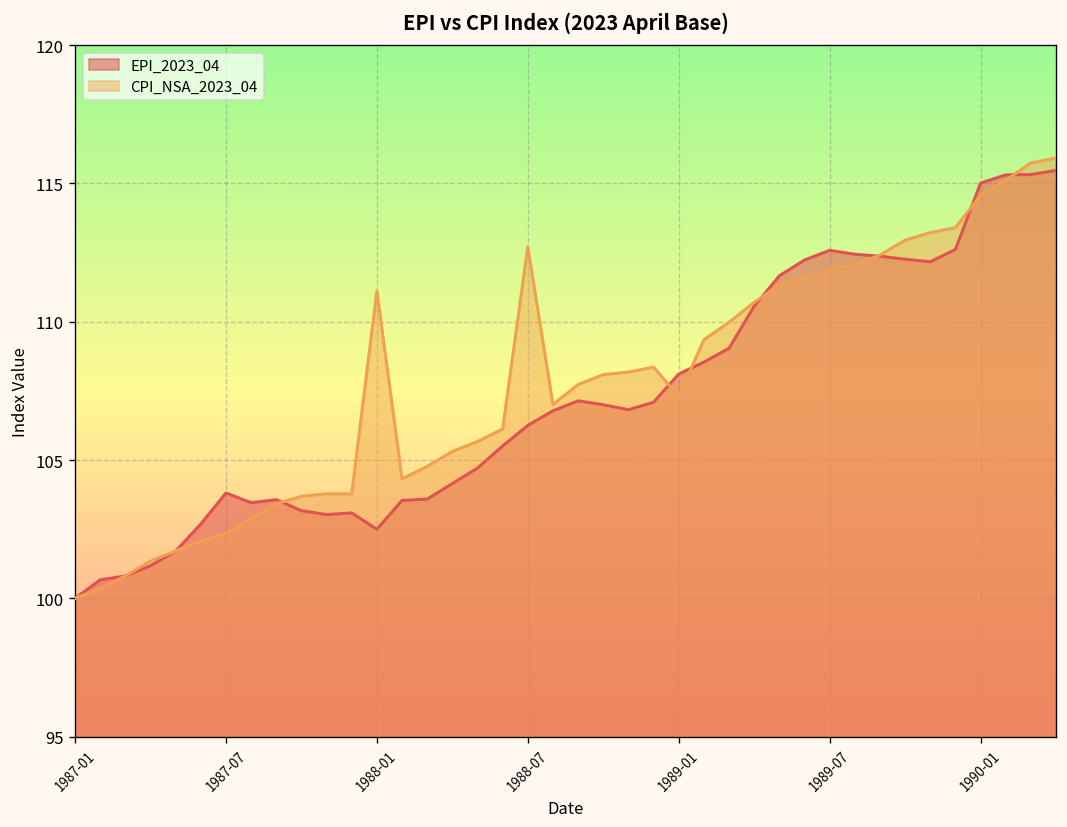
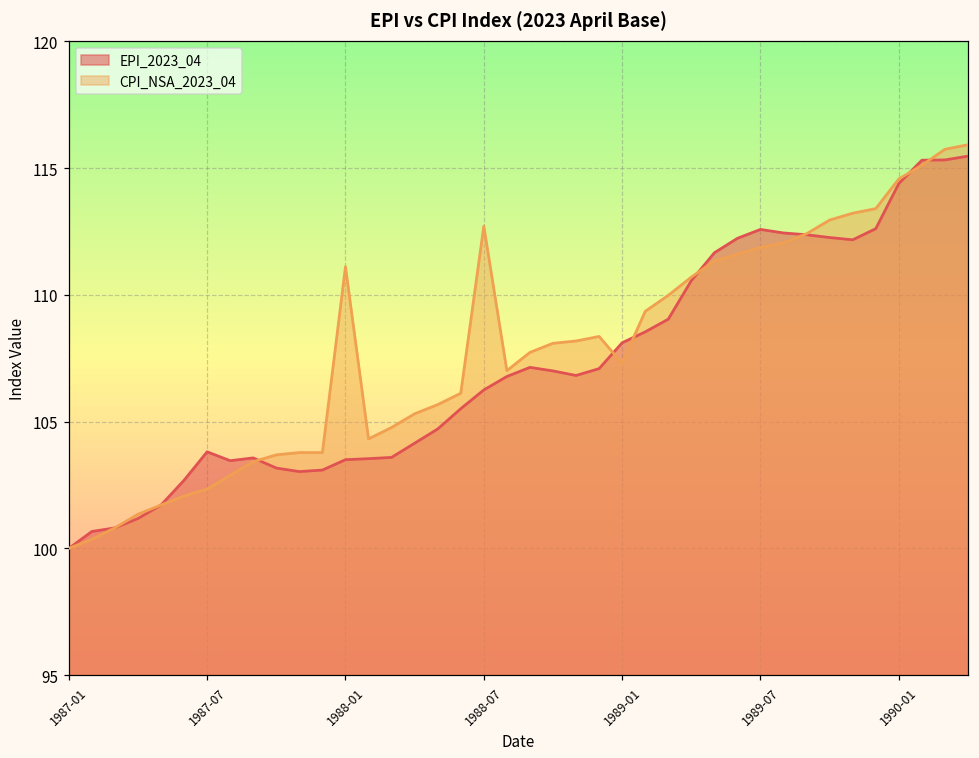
EPI_2023_04, 1988-01: 102.5 -> 103.5
EPI_2023_04, 1990-01: 115.0 -> 114.4
